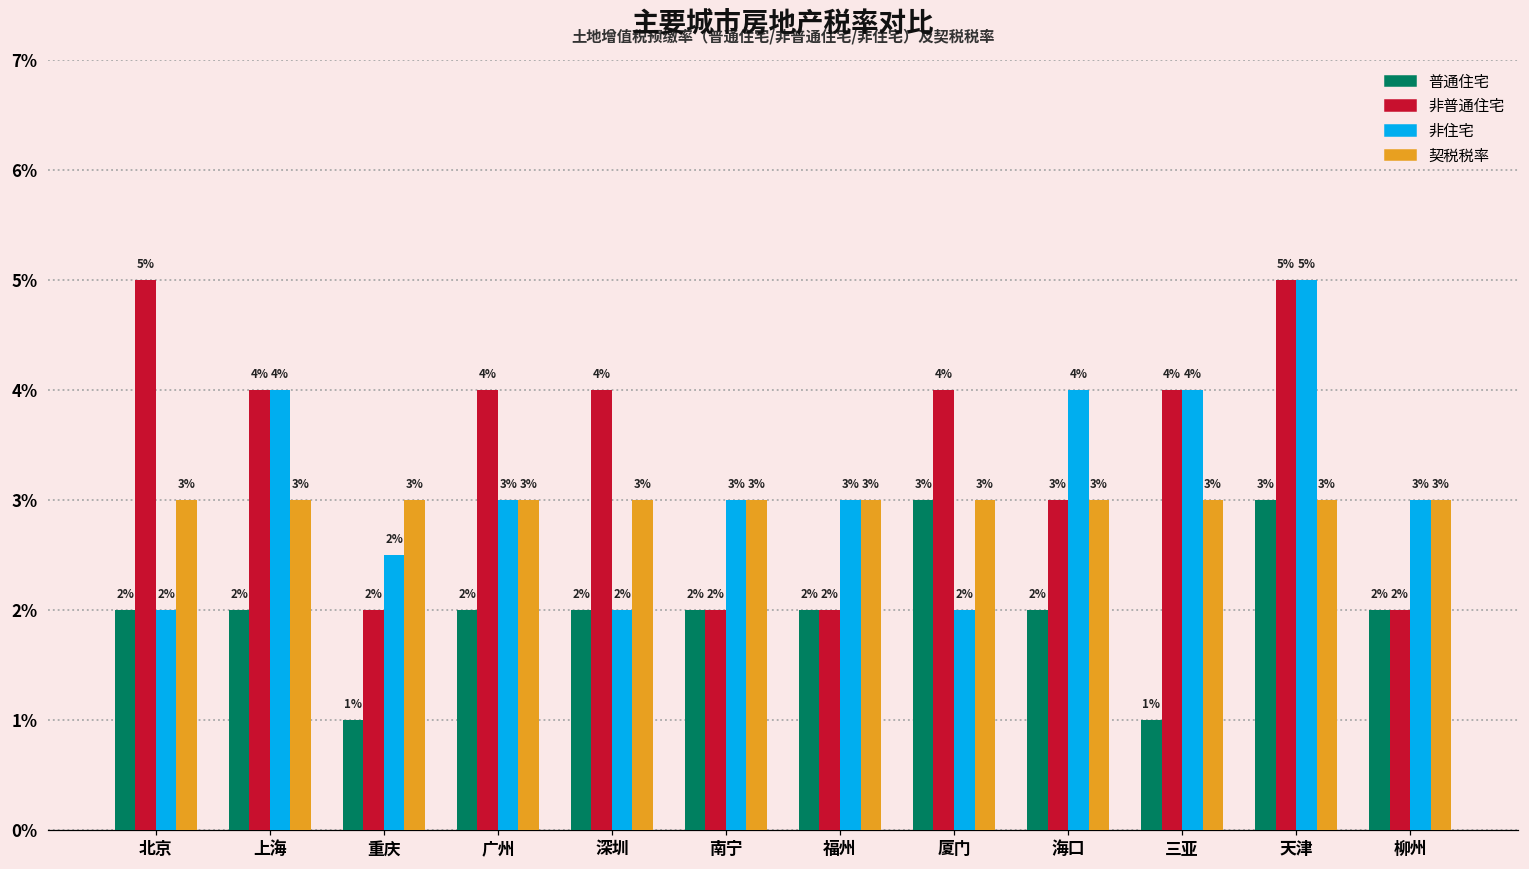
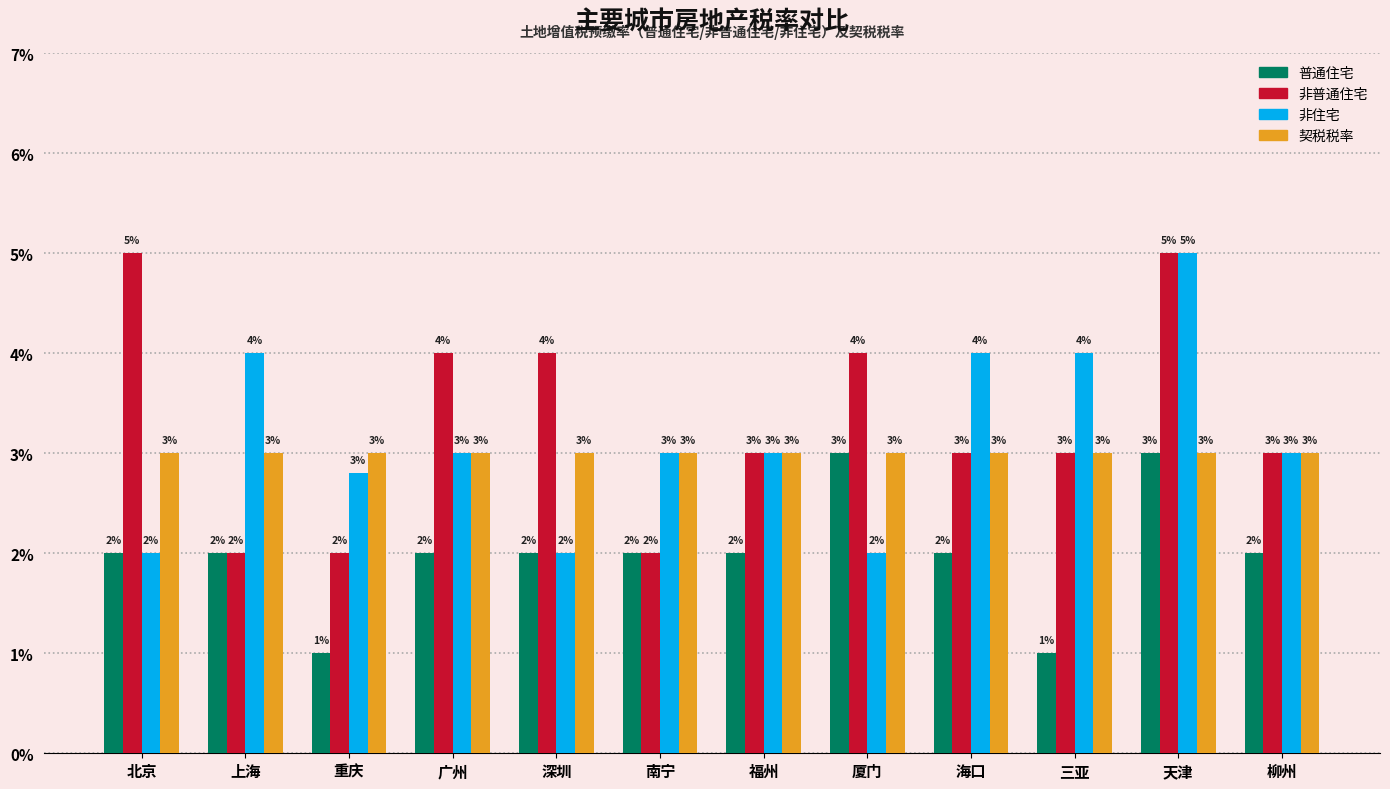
非普通住宅, 上海: 4% -> 2%
非住宅, 重庆: 2% -> 3%
非普通住宅, 福州: 2% -> 3%
非普通住宅, 三亚: 4% -> 3%
非普通住宅, 柳州: 2% -> 3%
